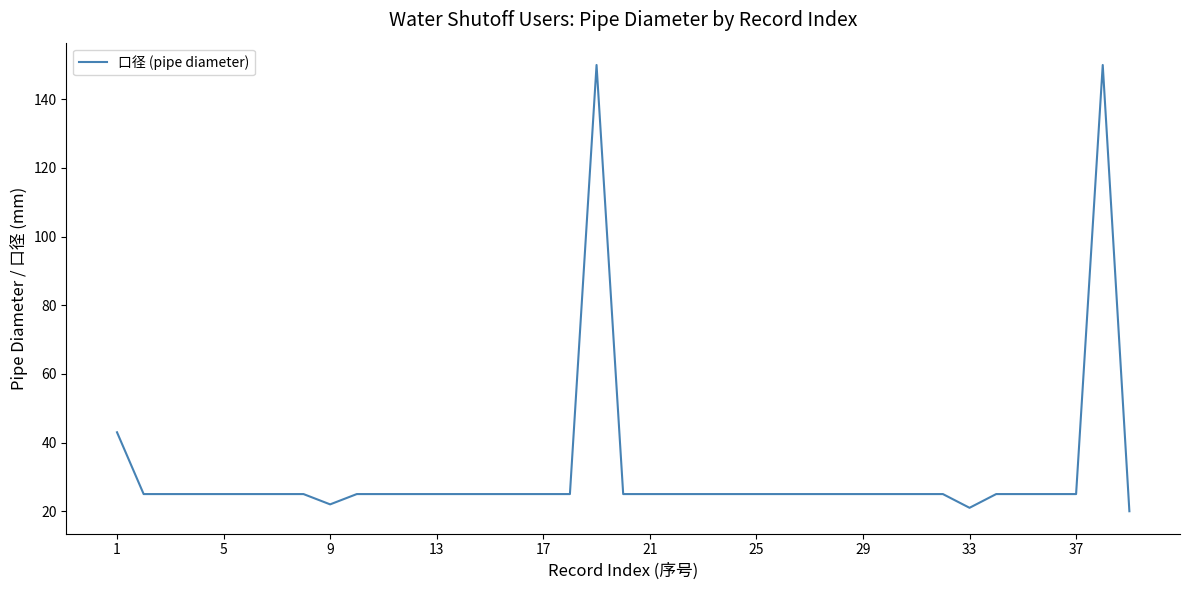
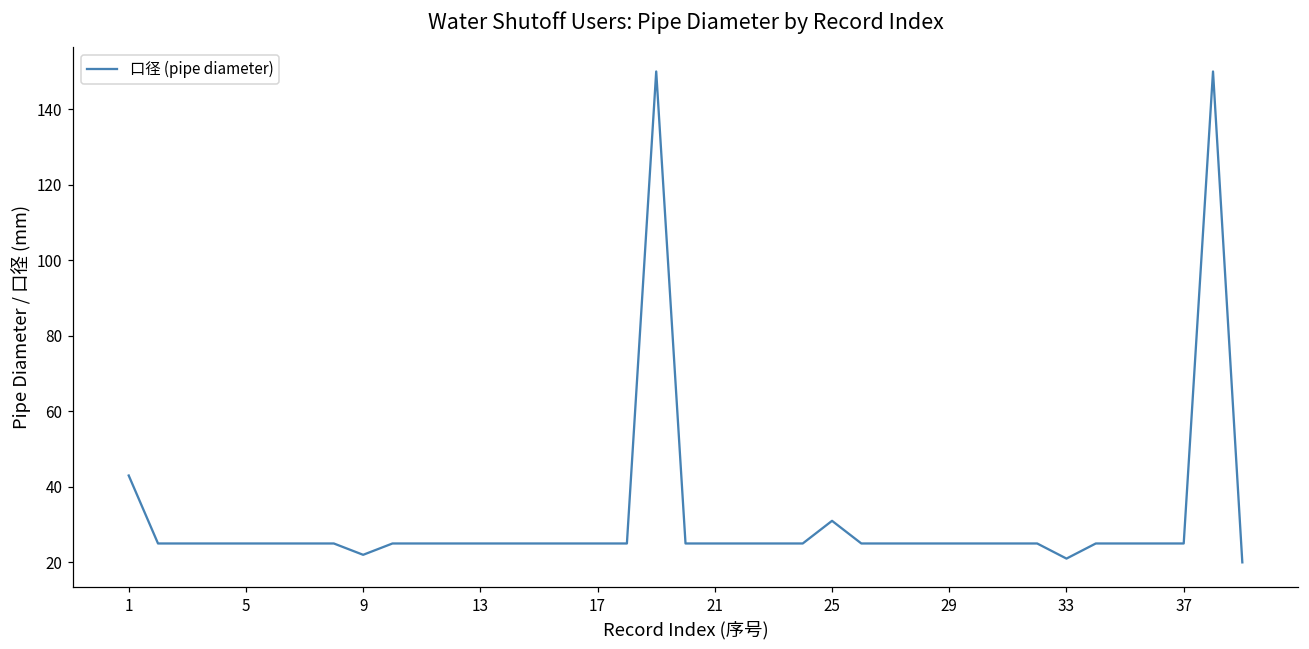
25: 25 -> 31
